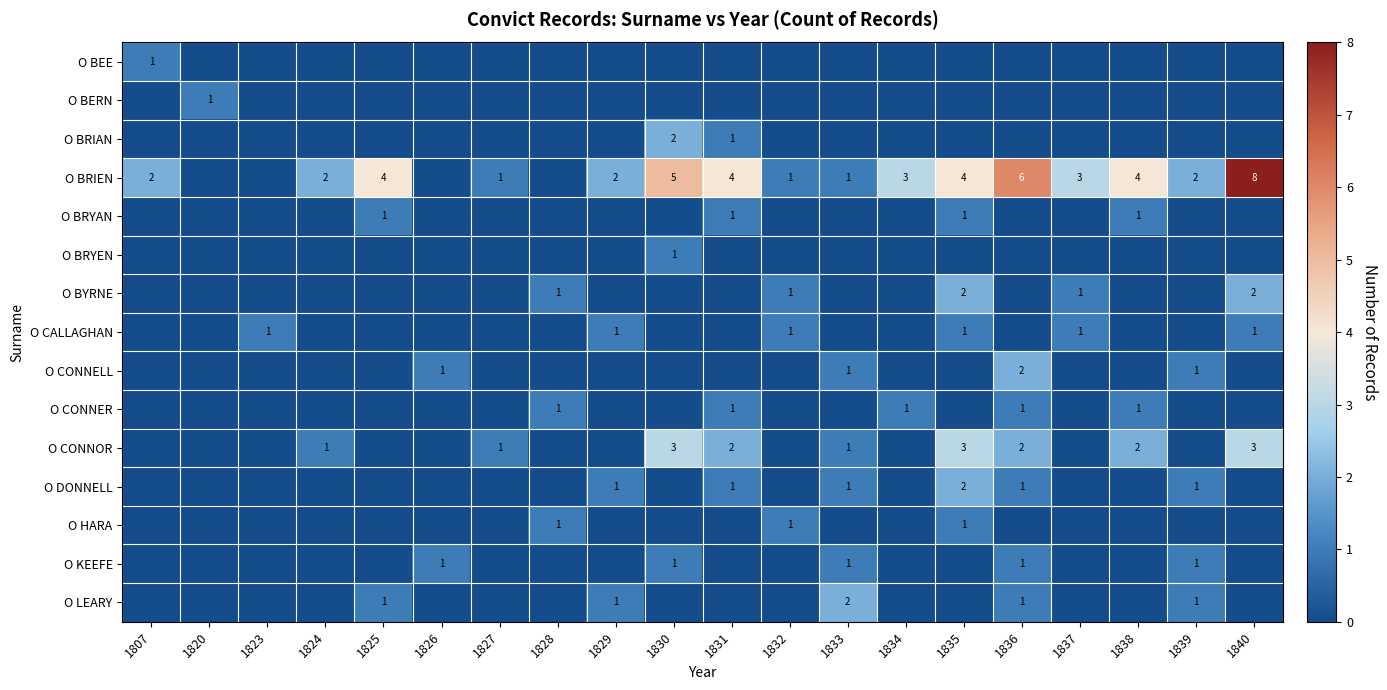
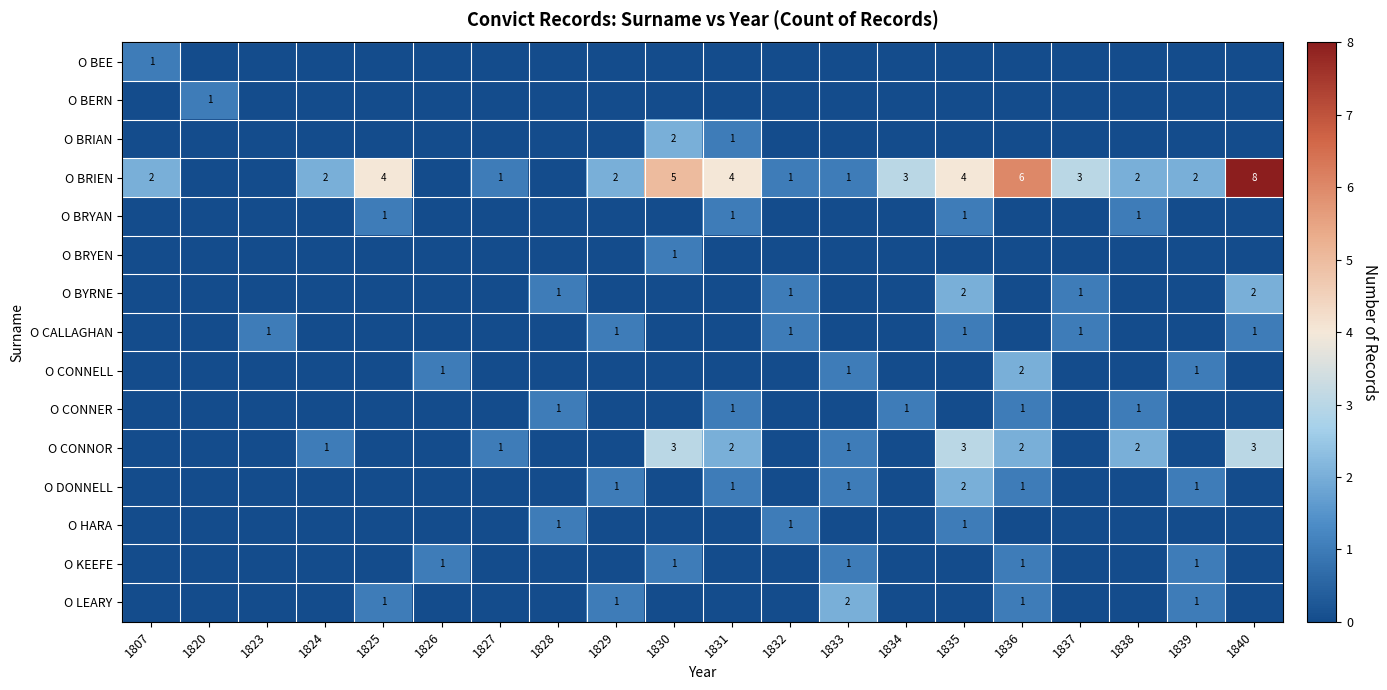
O BRIEN, 1838: 4 -> 2
